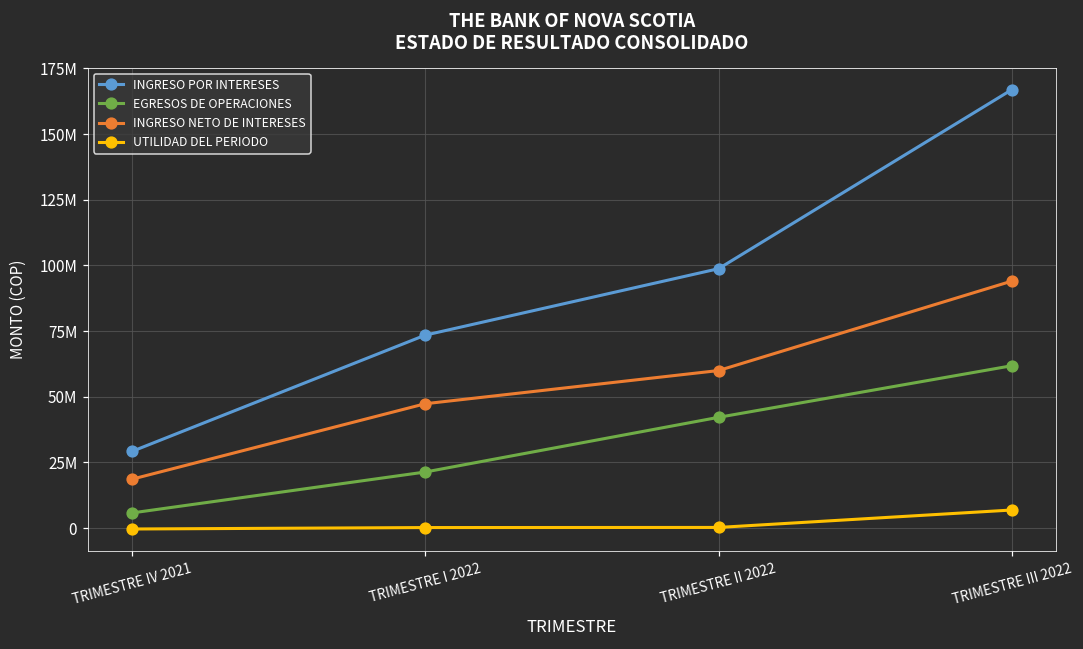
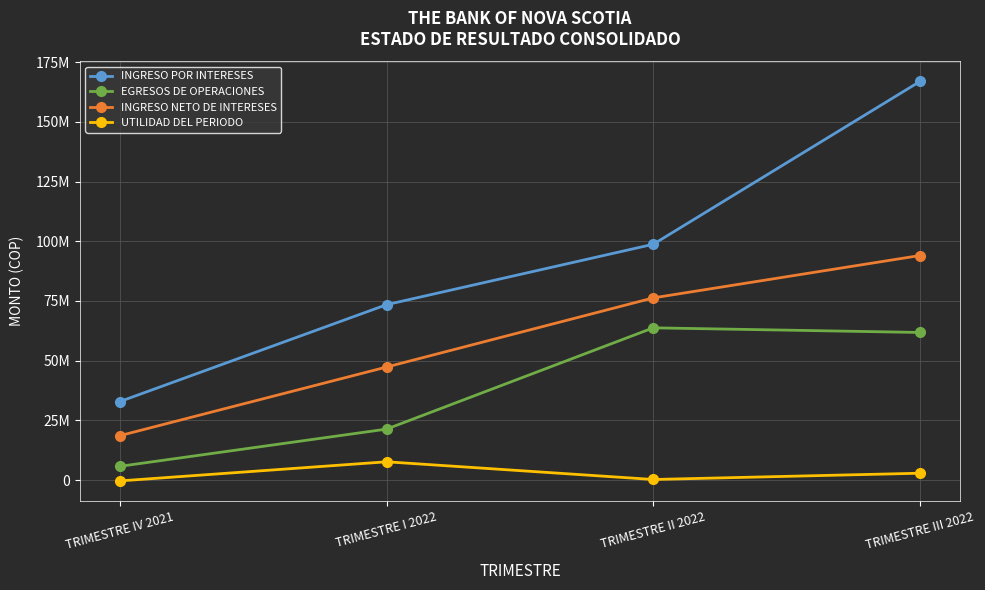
INGRESO POR INTERESES, TRIMESTRE IV 2021: 29000000 -> 33000000
UTILIDAD DEL PERIODO, TRIMESTRE I 2022: 0 -> 8000000
EGRESOS DE OPERACIONES, TRIMESTRE II 2022: 42000000 -> 64000000
INGRESO NETO DE INTERESES, TRIMESTRE II 2022: 60000000 -> 76000000
UTILIDAD DEL PERIODO, TRIMESTRE III 2022: 7000000 -> 3000000
